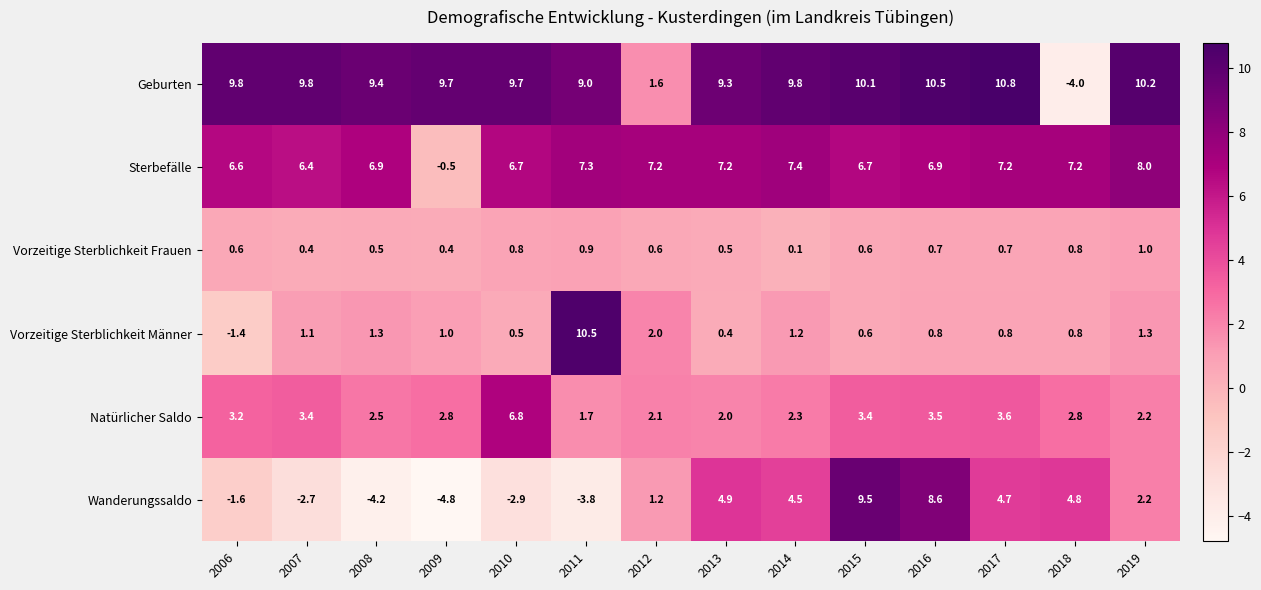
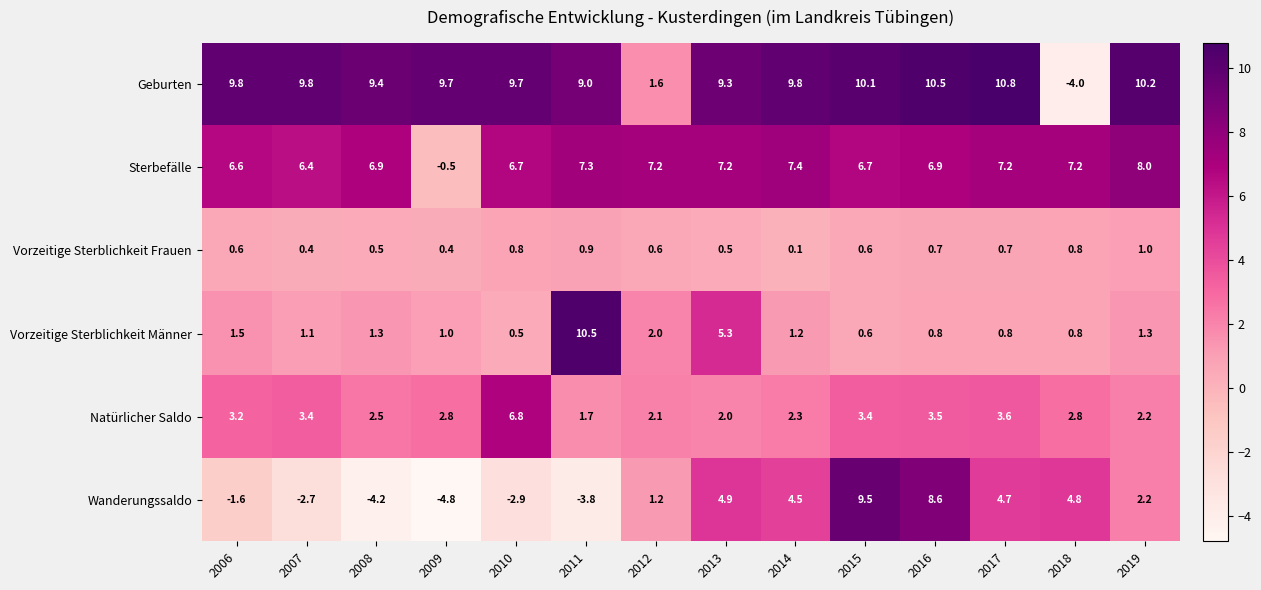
Vorzeitige Sterblichkeit Männer, 2006: -1.4 -> 1.5
Vorzeitige Sterblichkeit Männer, 2013: 0.4 -> 5.3
